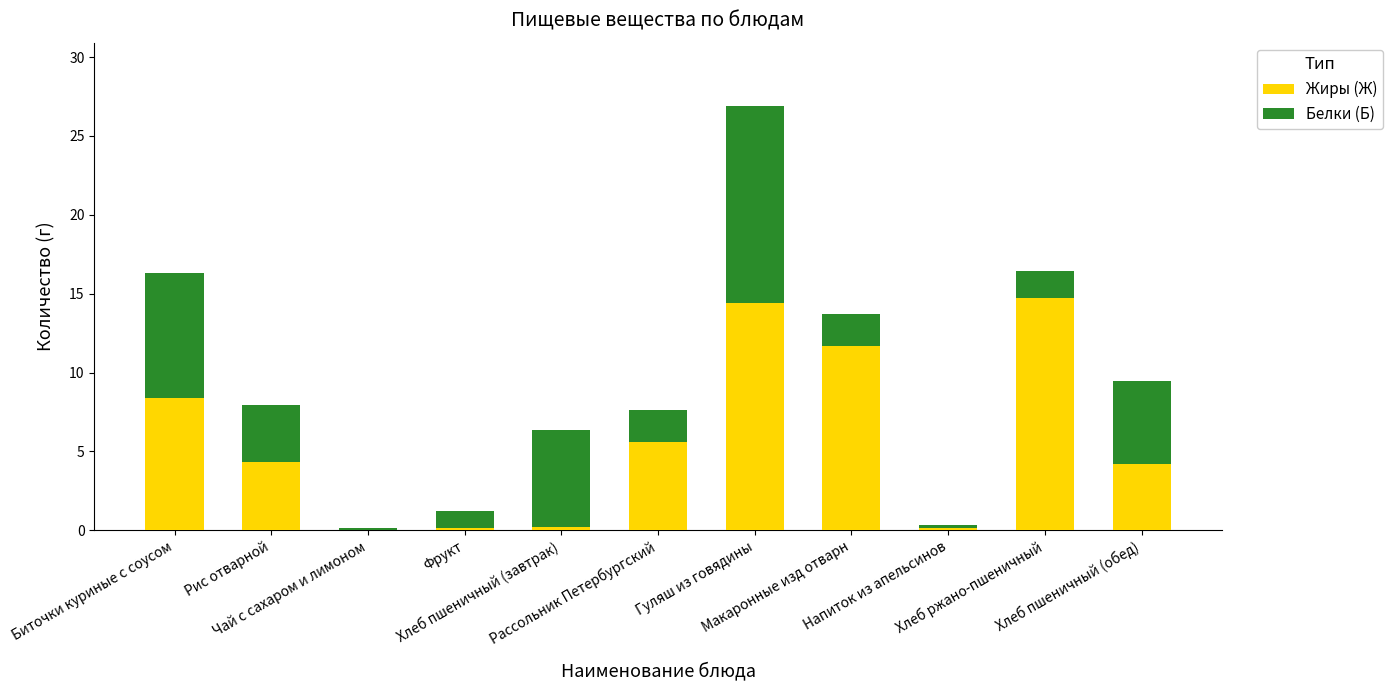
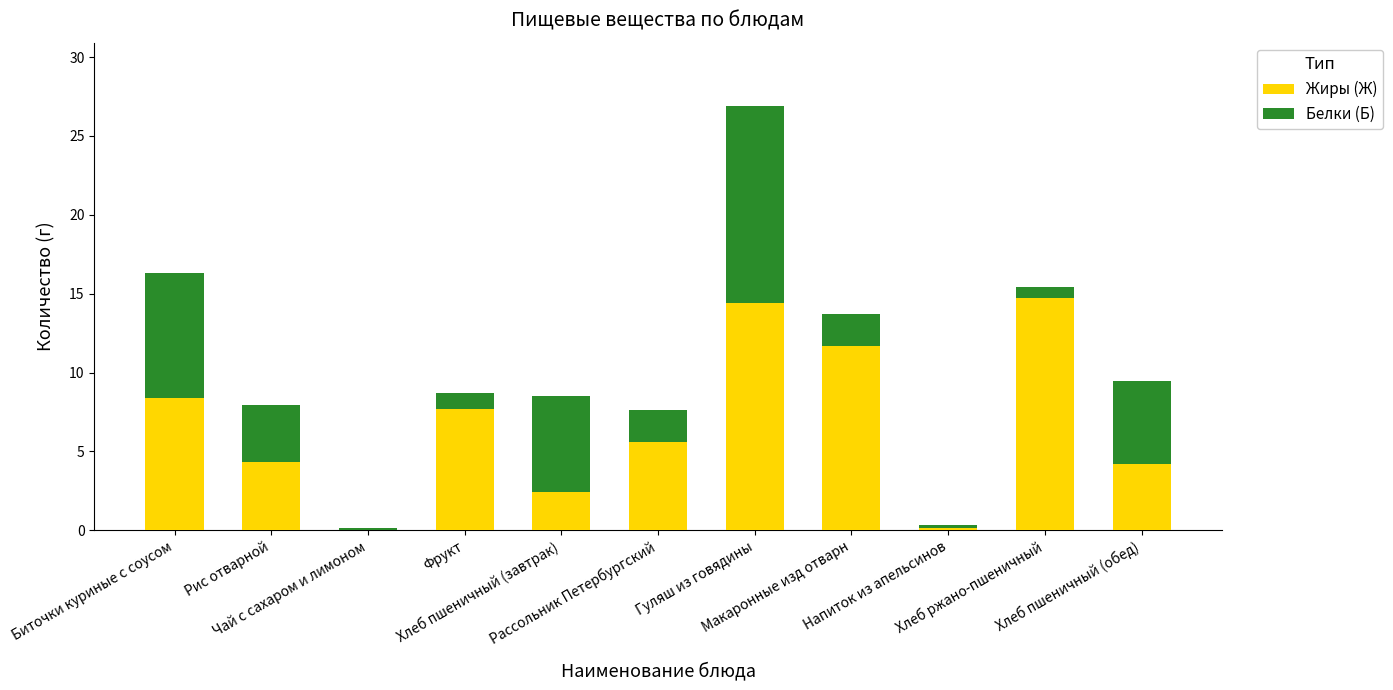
Жиры (Ж), Фрукт: 0.1 -> 7.7
Жиры (Ж), Хлеб пшеничный (завтрак): 0.2 -> 2.4
Белки (Б), Хлеб ржано-пшеничный: 1.7 -> 0.7
